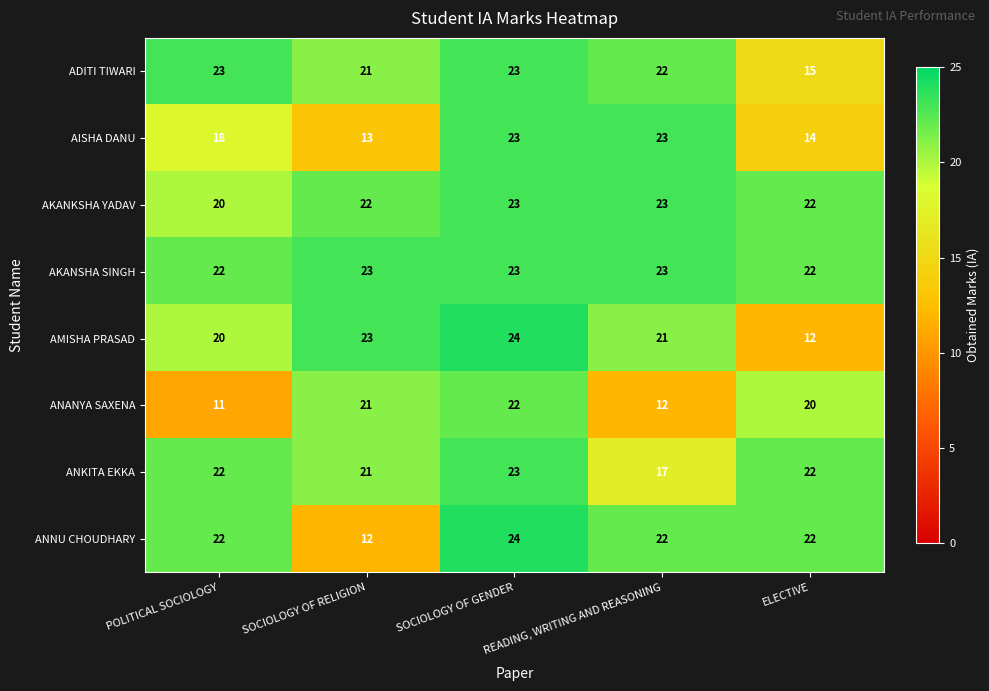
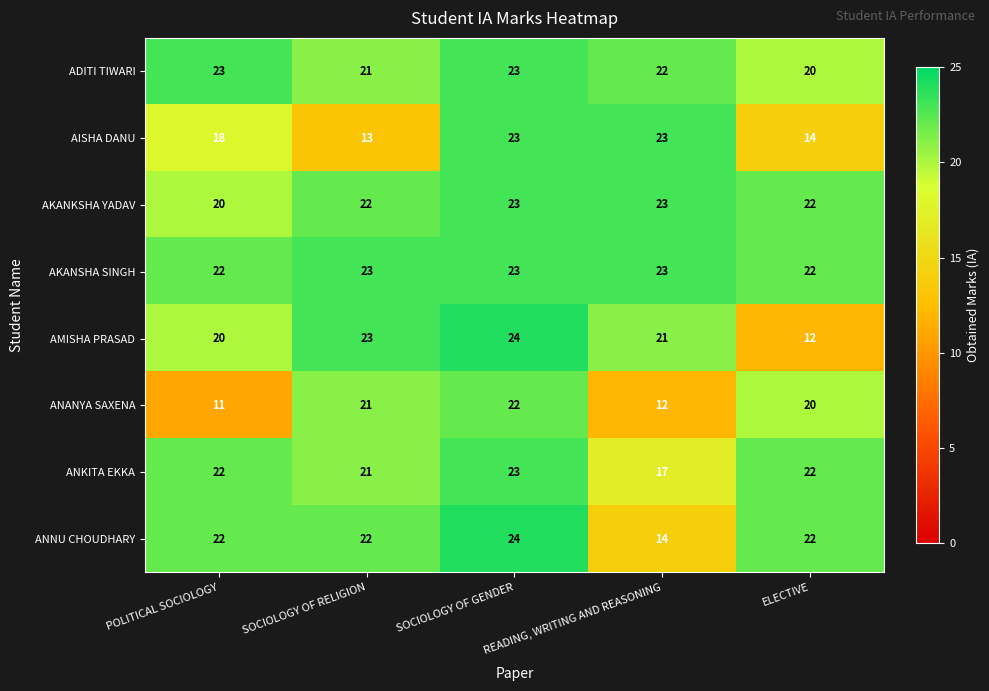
ADITI TIWARI, ELECTIVE: 15 -> 20
ANNU CHOUDHARY, SOCIOLOGY OF RELIGION: 12 -> 22
ANNU CHOUDHARY, READING, WRITING AND REASONING: 22 -> 14
